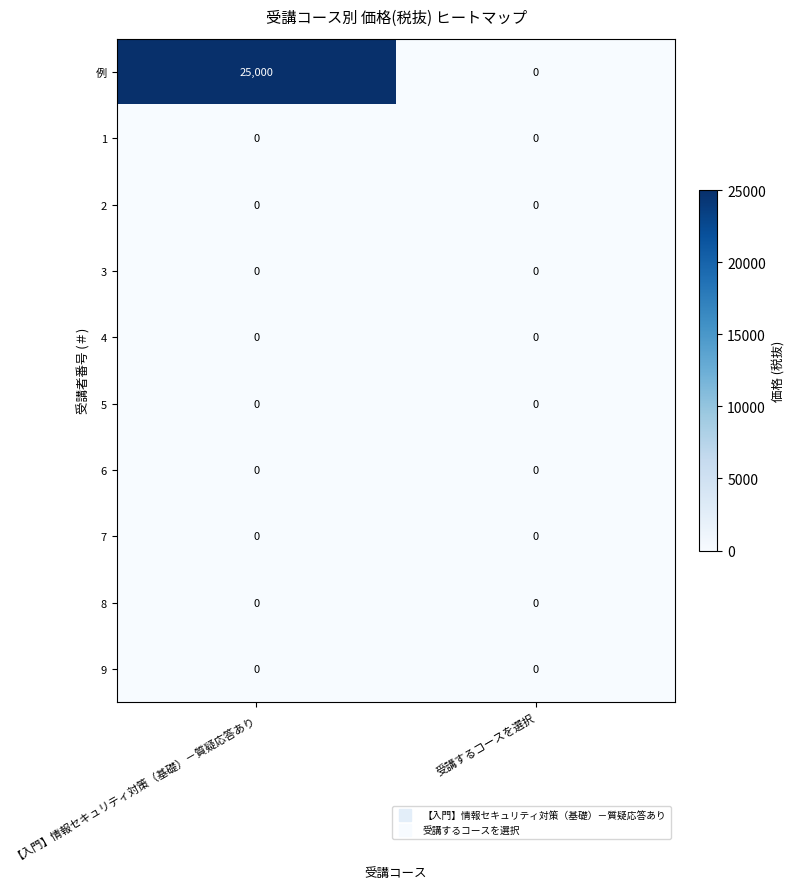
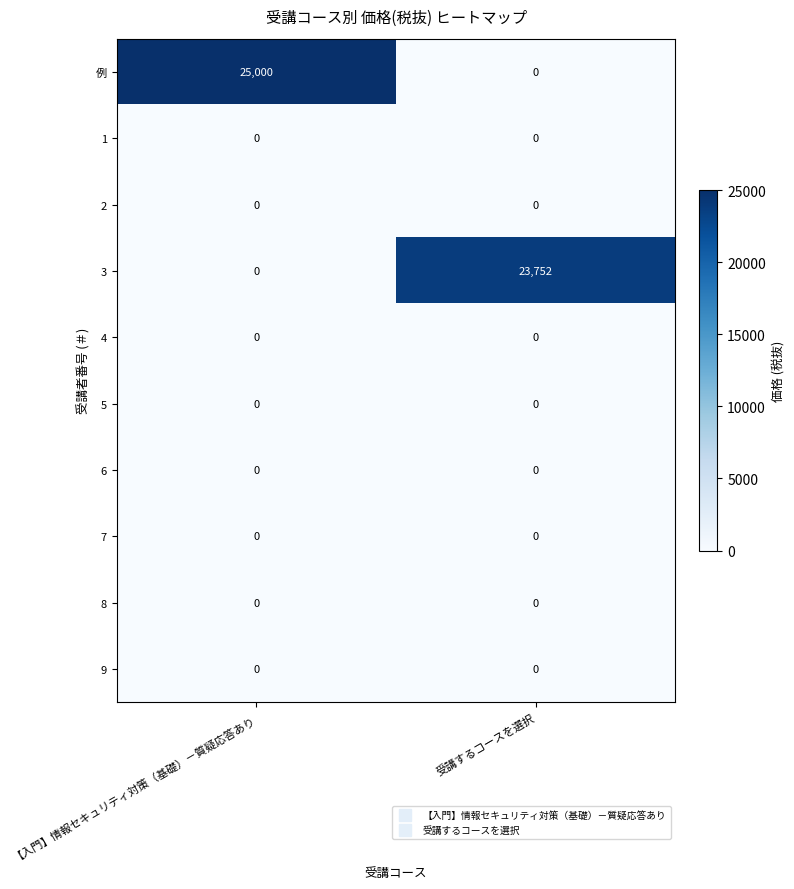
3, 受講するコースを選択: 0 -> 23,752
